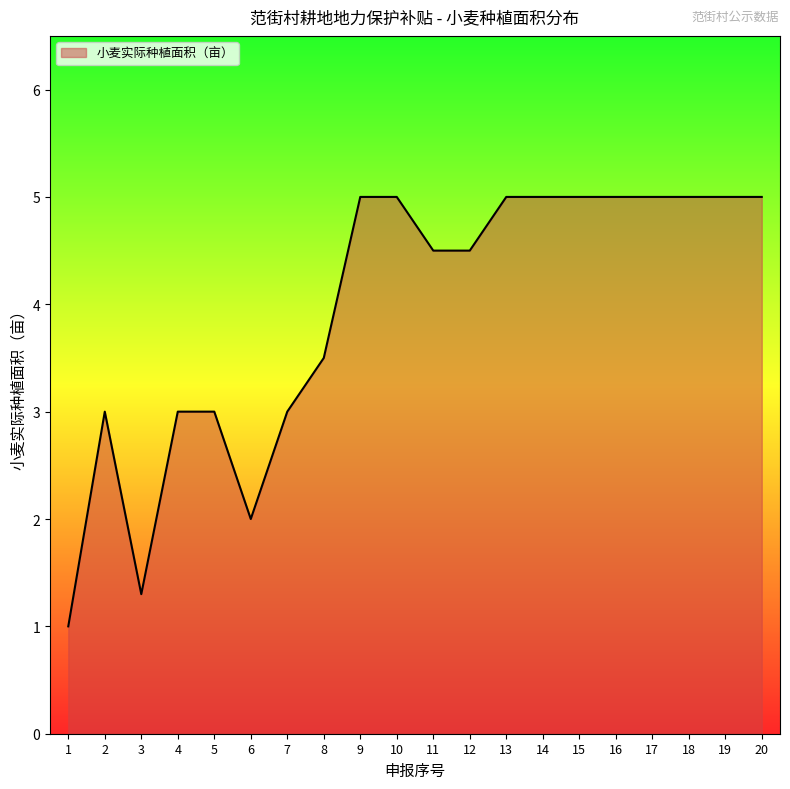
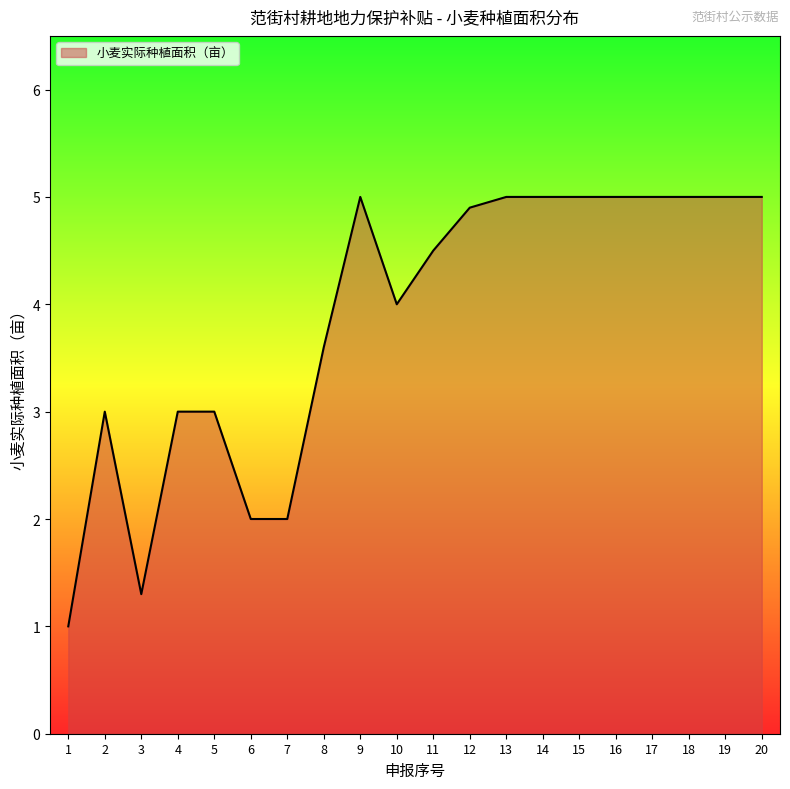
7: 3 -> 2
8: 3.5 -> 3.6
10: 5 -> 4
12: 4.5 -> 4.9
